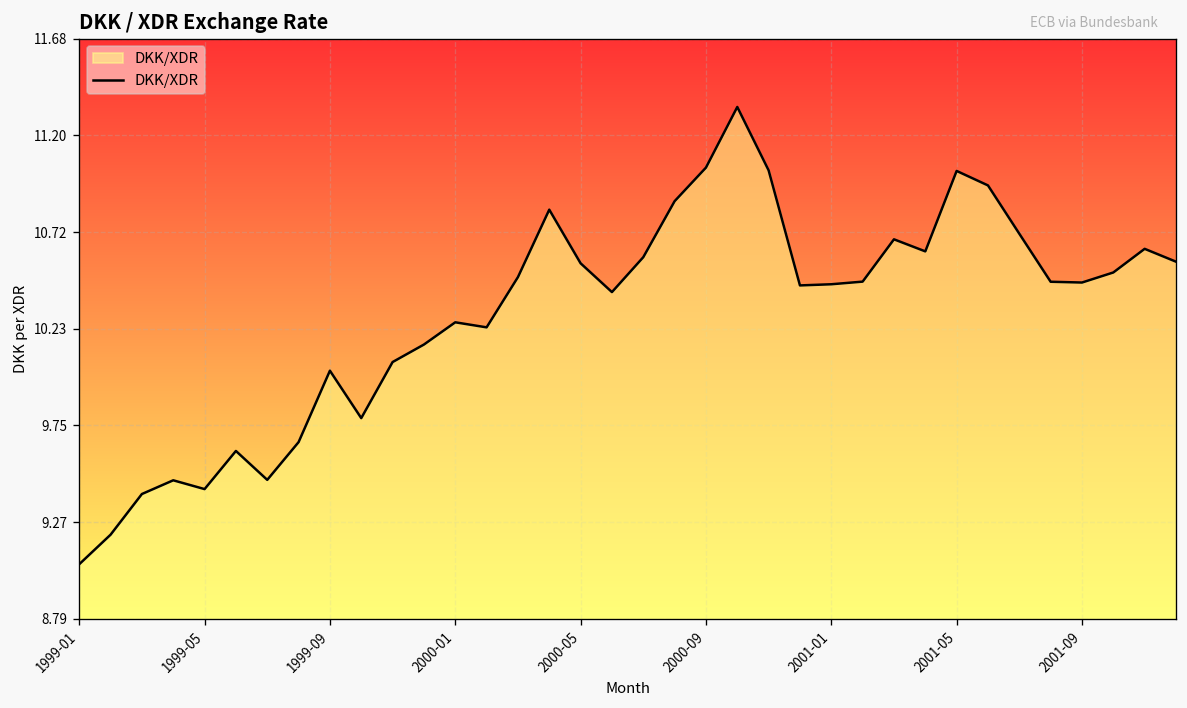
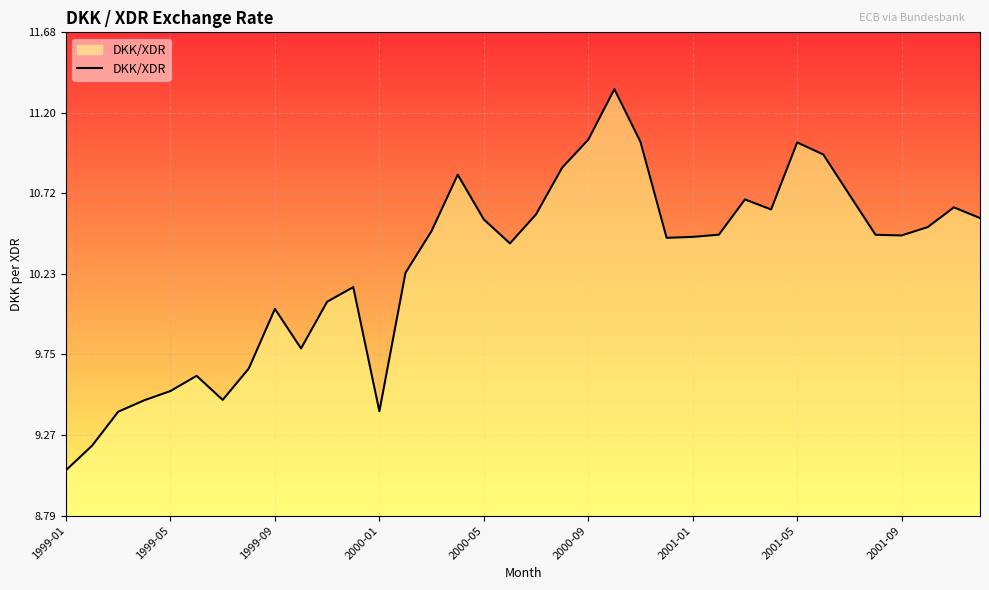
1999-05: 9.43 -> 9.53
2000-01: 10.27 -> 9.41
